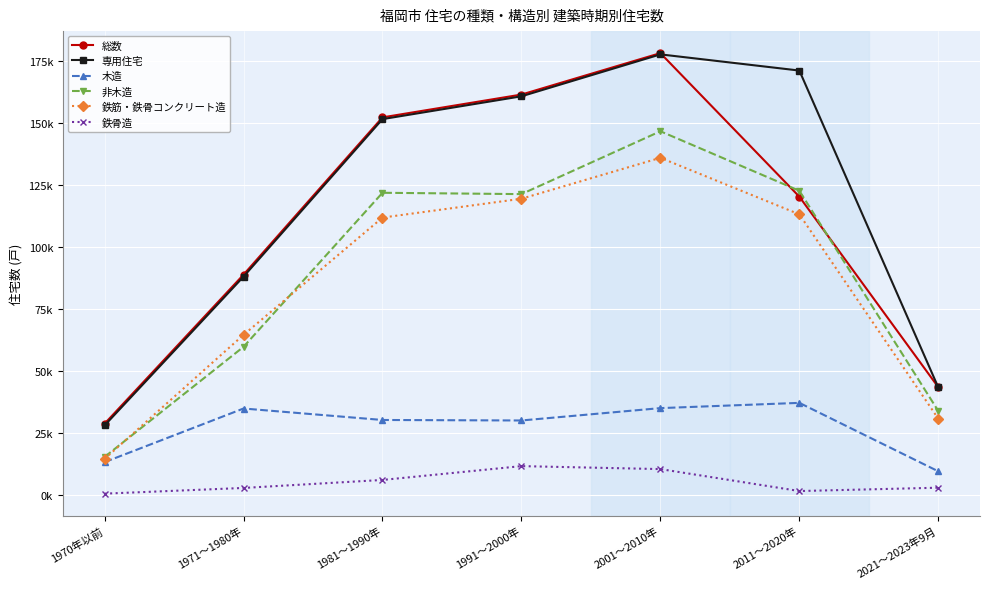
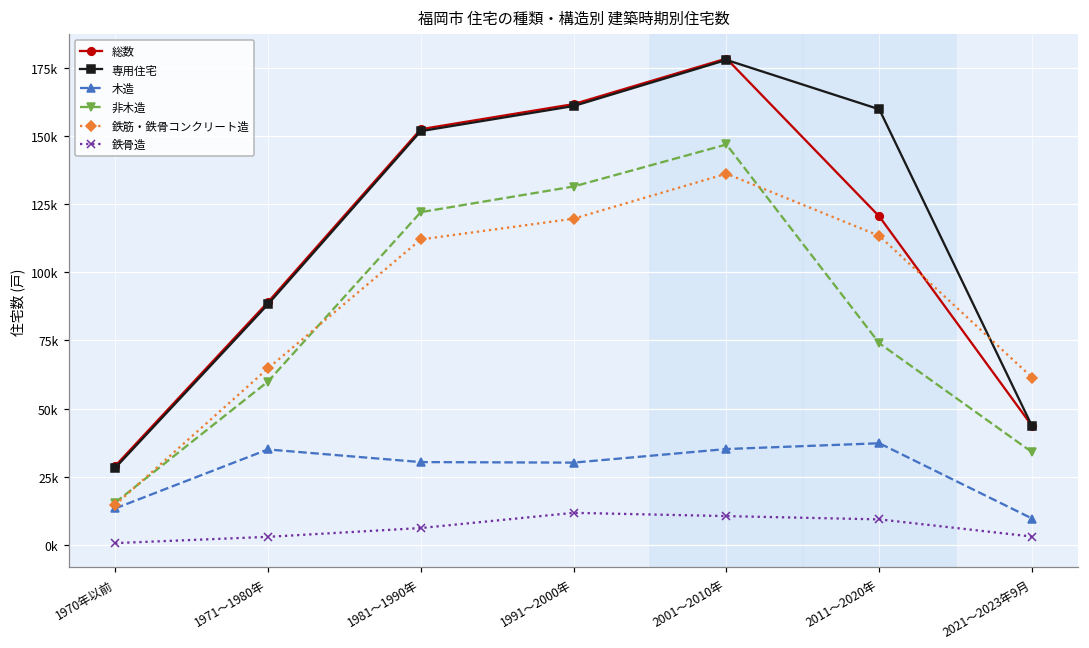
非木造, 1991～2000年: 121000 -> 131000
専用住宅, 2011～2020年: 171000 -> 160000
非木造, 2011～2020年: 123000 -> 74000
鉄骨造, 2011～2020年: 2000 -> 9000
鉄筋・鉄骨コンクリート造, 2021～2023年9月: 31000 -> 61000
